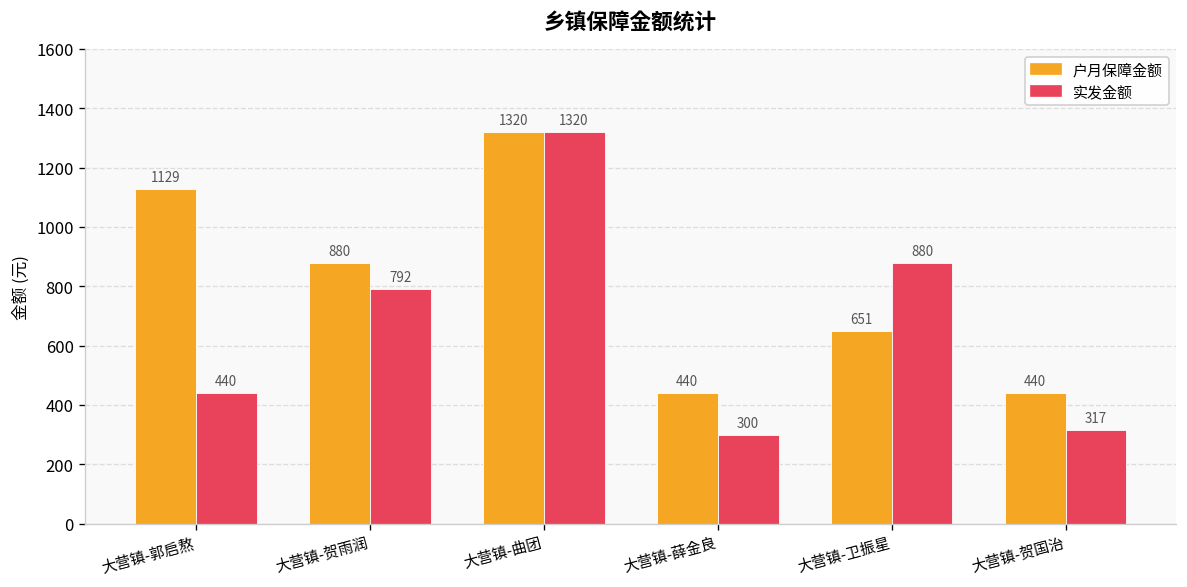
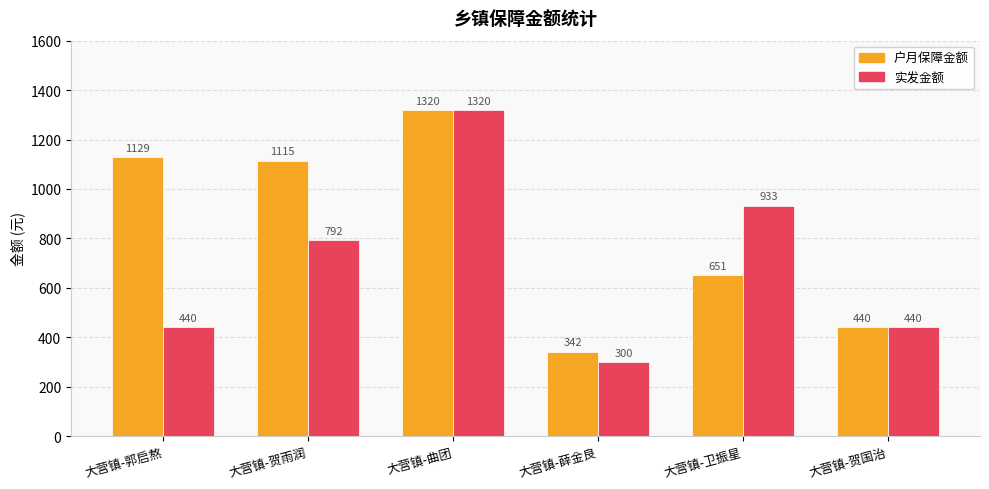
户月保障金额, 大营镇-贺雨润: 880 -> 1115
户月保障金额, 大营镇-薛金良: 440 -> 342
实发金额, 大营镇-卫振星: 880 -> 933
实发金额, 大营镇-贺国治: 317 -> 440
